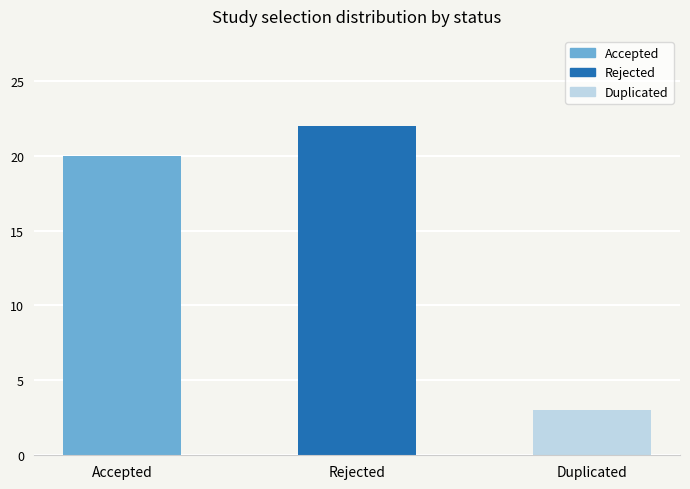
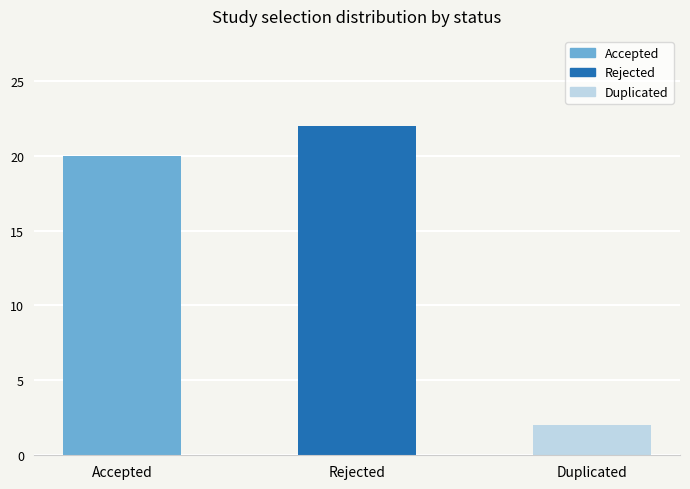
Duplicated: 3 -> 2
